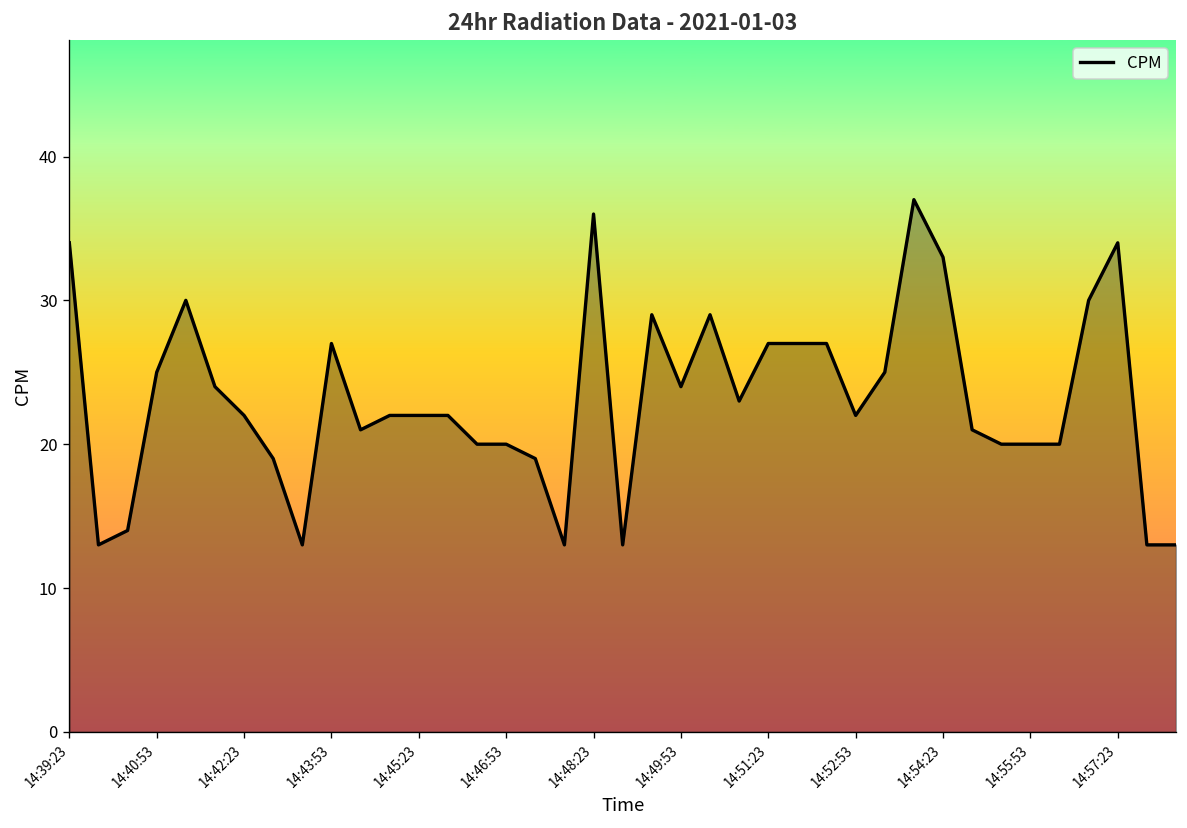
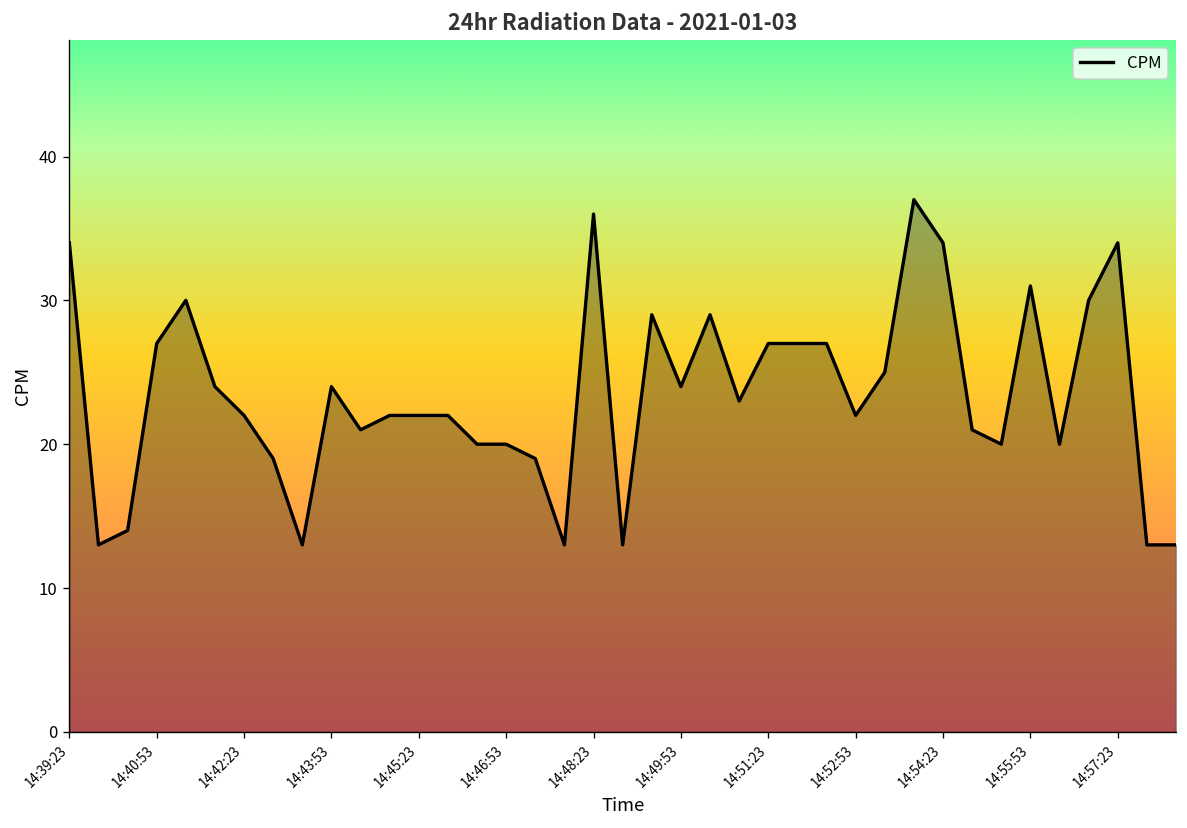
14:40:53: 25 -> 27
14:43:53: 27 -> 24
14:54:23: 33 -> 34
14:55:53: 20 -> 31
